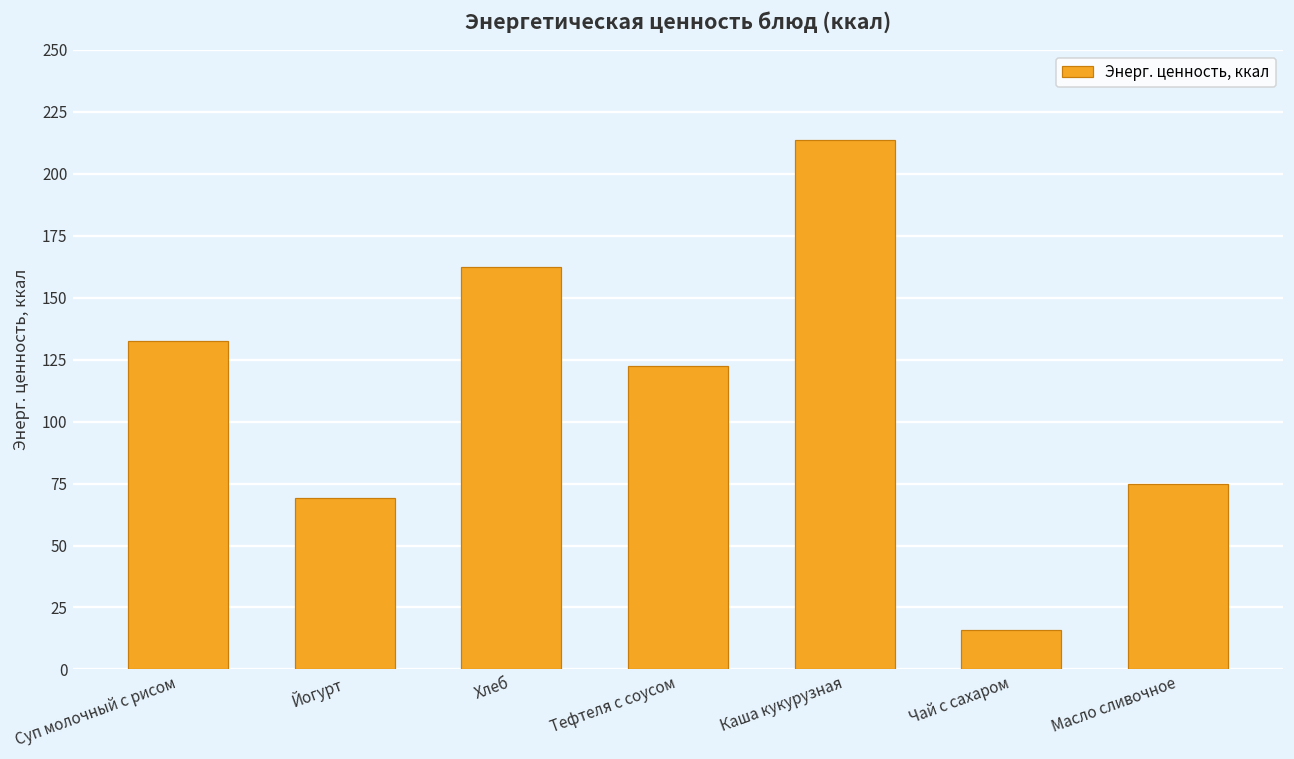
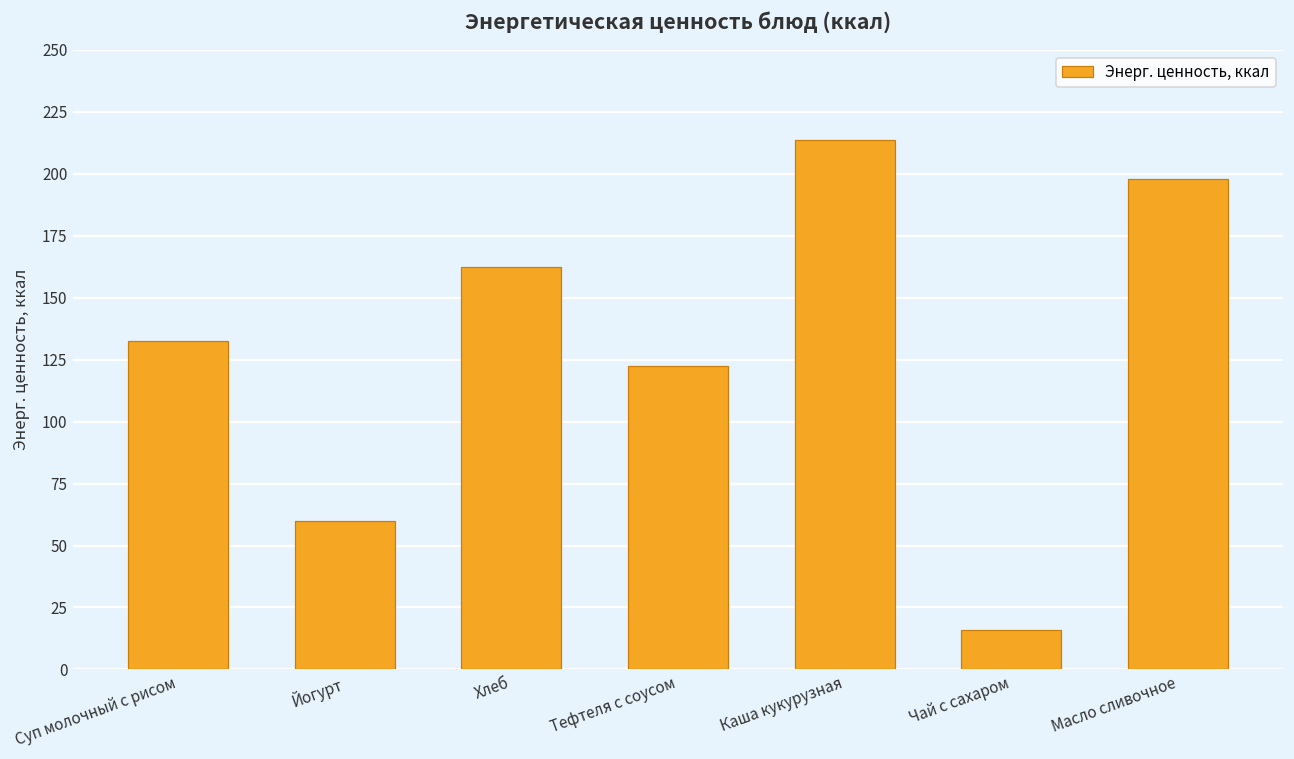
Йогурт: 69 -> 60
Масло сливочное: 75 -> 198
